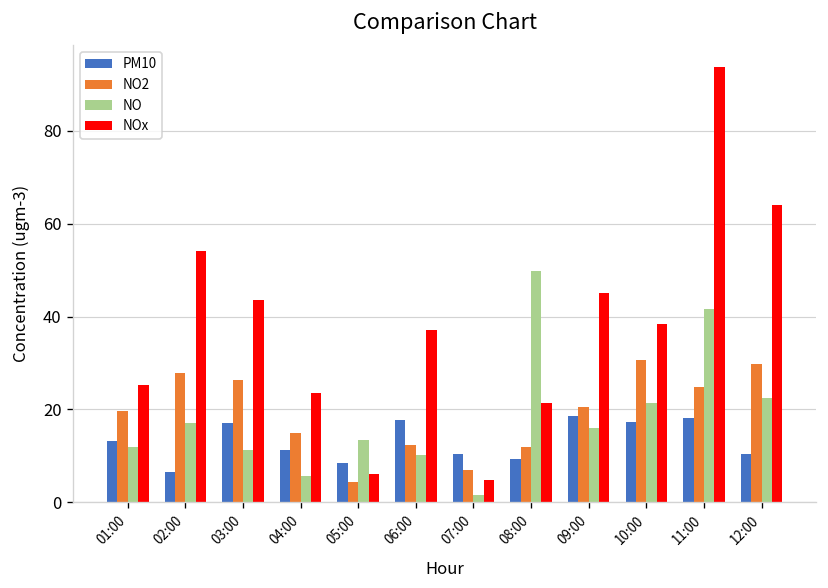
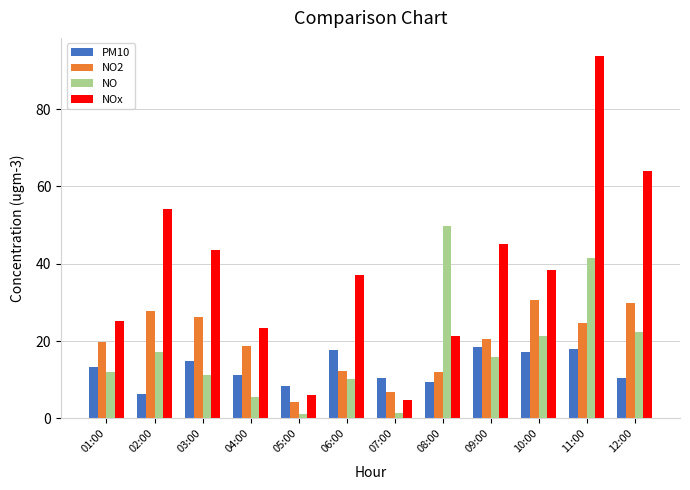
PM10, 03:00: 17 -> 15
NO2, 04:00: 15 -> 19
NO, 05:00: 13 -> 1
